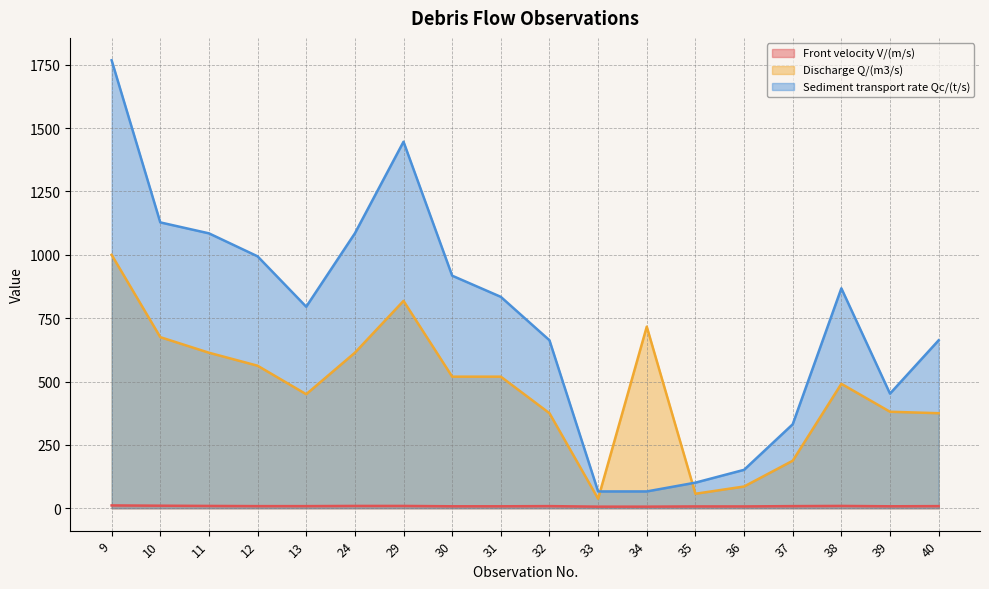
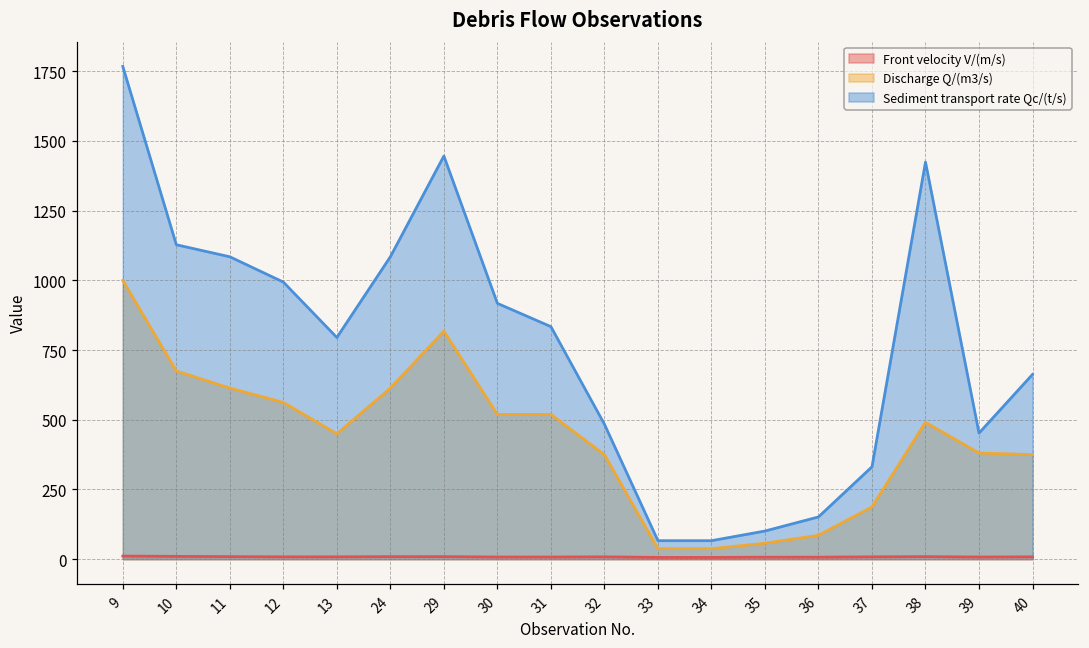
Sediment transport rate Qc/(t/s), 32: 660 -> 480
Discharge Q/(m3/s), 34: 720 -> 40
Sediment transport rate Qc/(t/s), 38: 870 -> 1420
